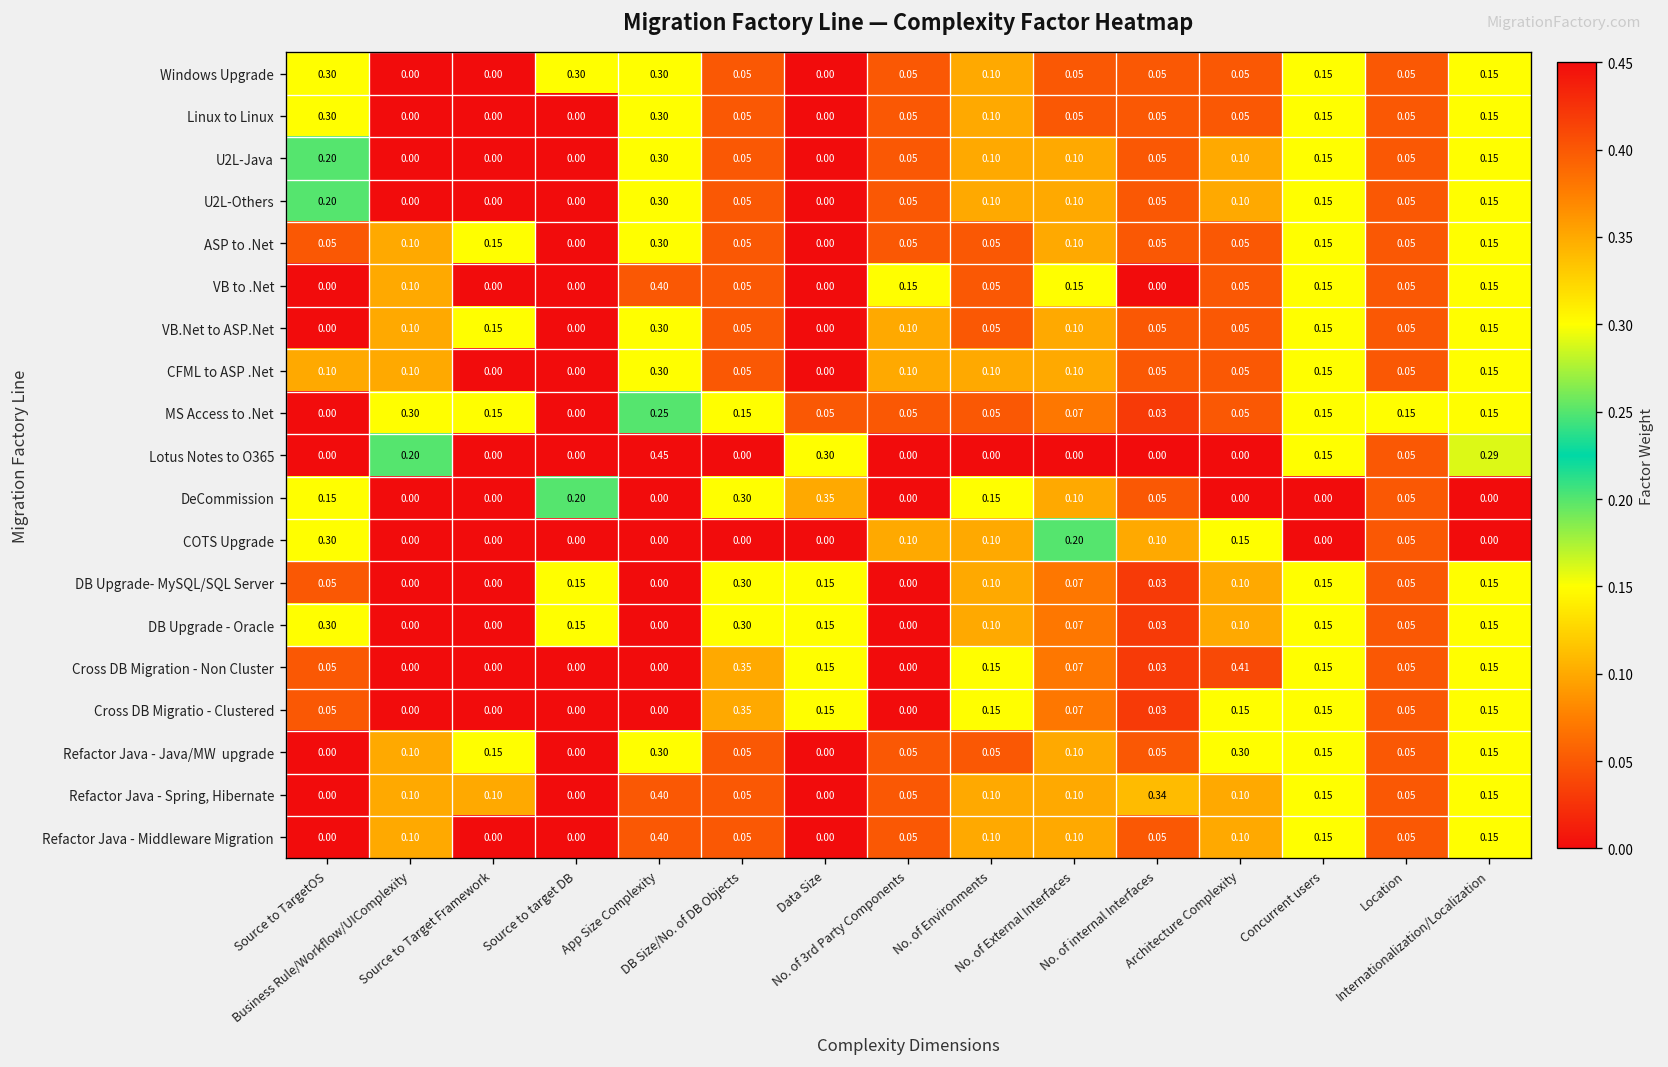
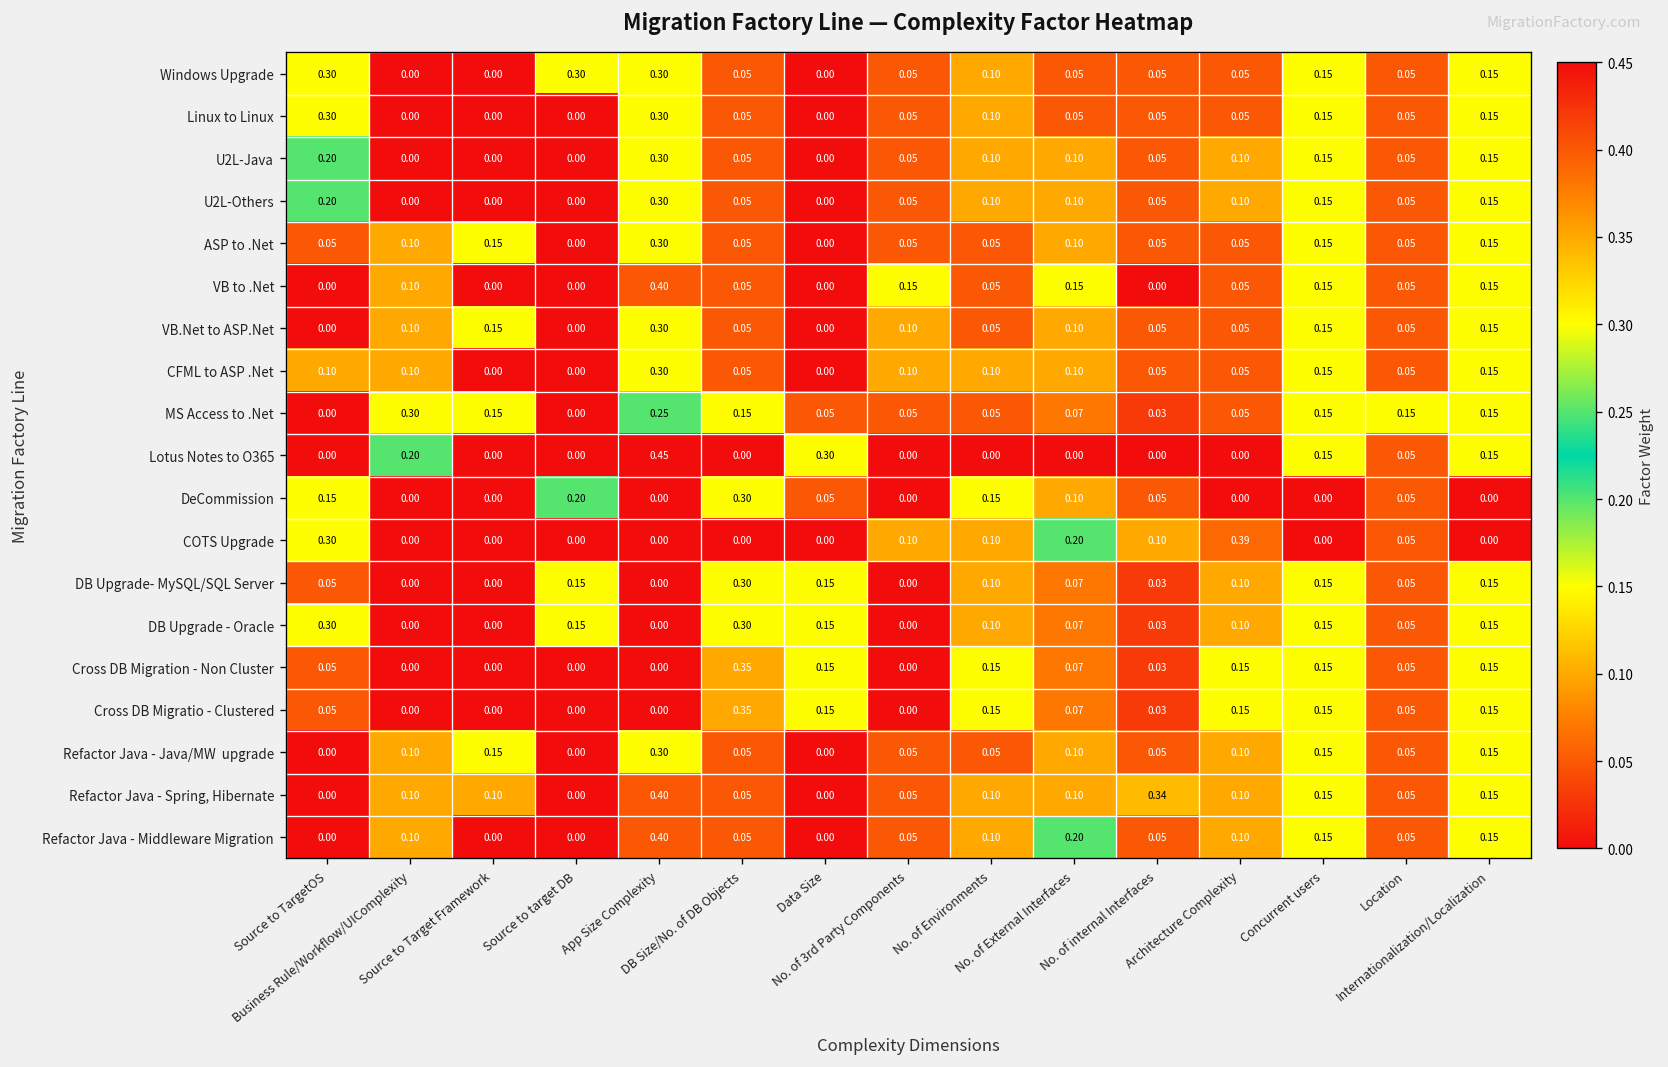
Lotus Notes to O365, Internationalization/Localization: 0.29 -> 0.15
DeCommission, Data Size: 0.35 -> 0.05
COTS Upgrade, Architecture Complexity: 0.15 -> 0.39
Cross DB Migration - Non Cluster, Architecture Complexity: 0.41 -> 0.15
Refactor Java - Java/MW upgrade, Architecture Complexity: 0.30 -> 0.10
Refactor Java - Middleware Migration, No. of External Interfaces: 0.10 -> 0.20
